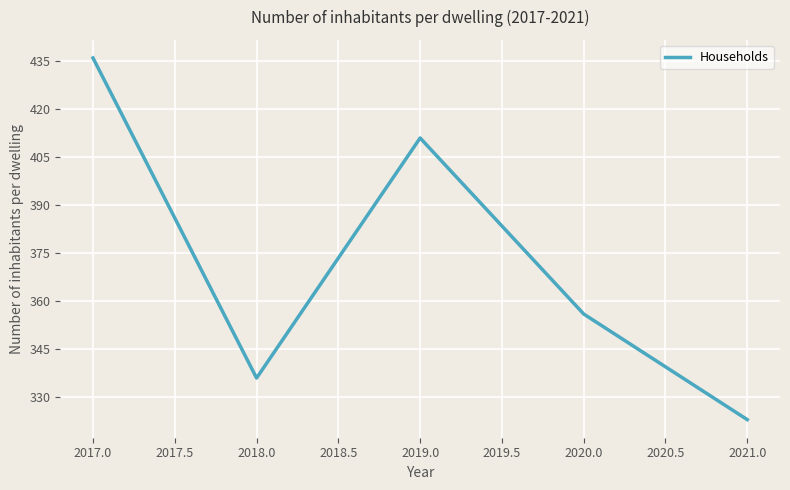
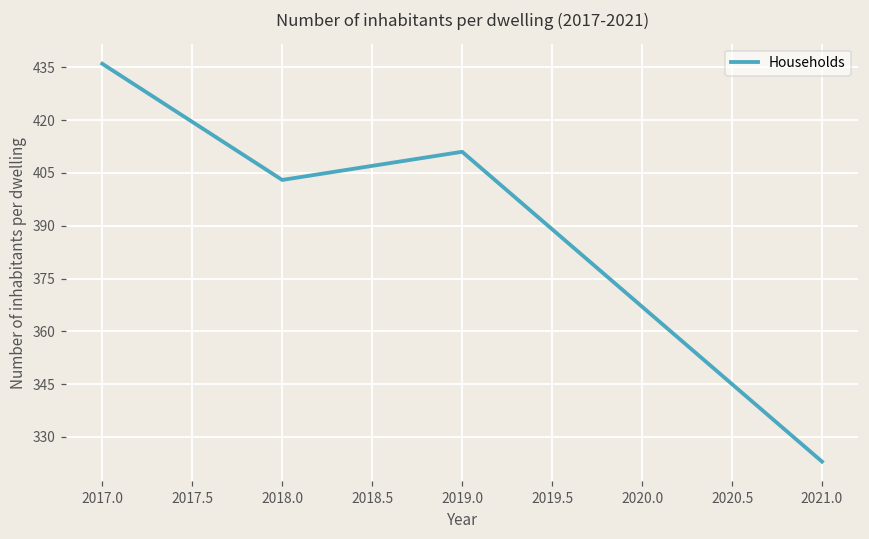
2018.0: 336 -> 403
2020.0: 356 -> 367
